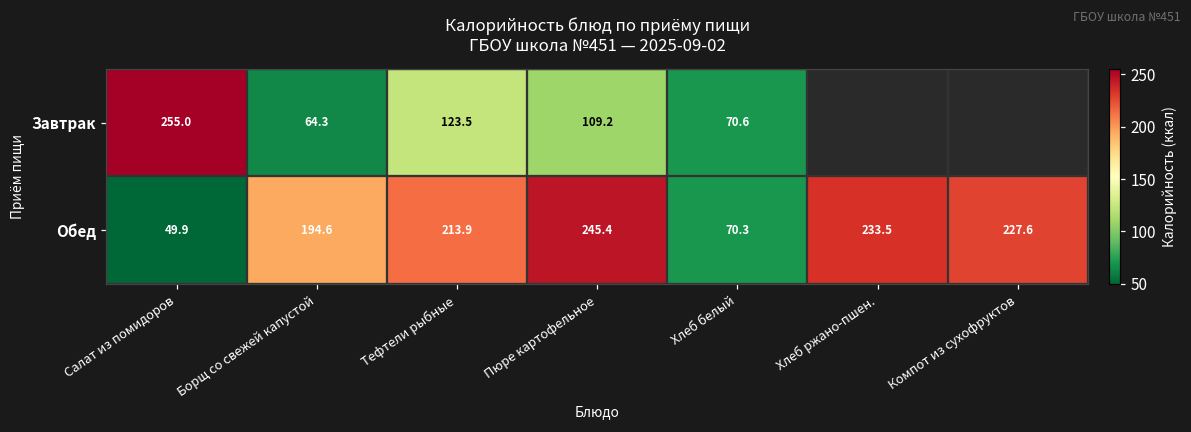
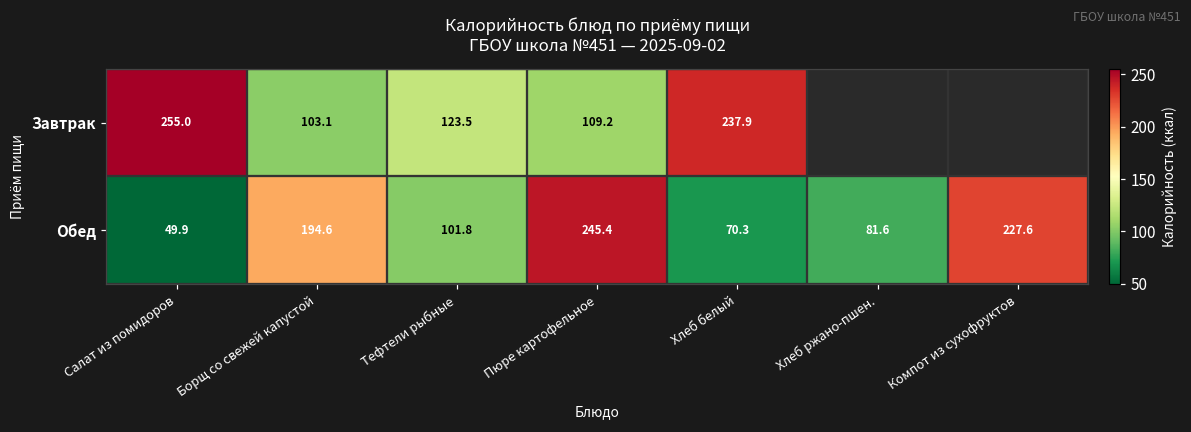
Завтрак, Борщ со свежей капустой: 64.3 -> 103.1
Завтрак, Хлеб белый: 70.6 -> 237.9
Обед, Тефтели рыбные: 213.9 -> 101.8
Обед, Хлеб ржано-пшен.: 233.5 -> 81.6
